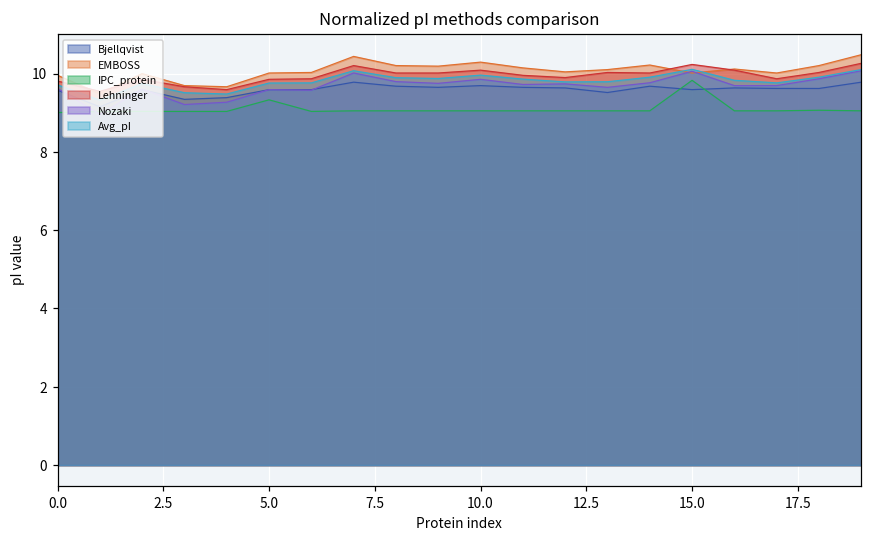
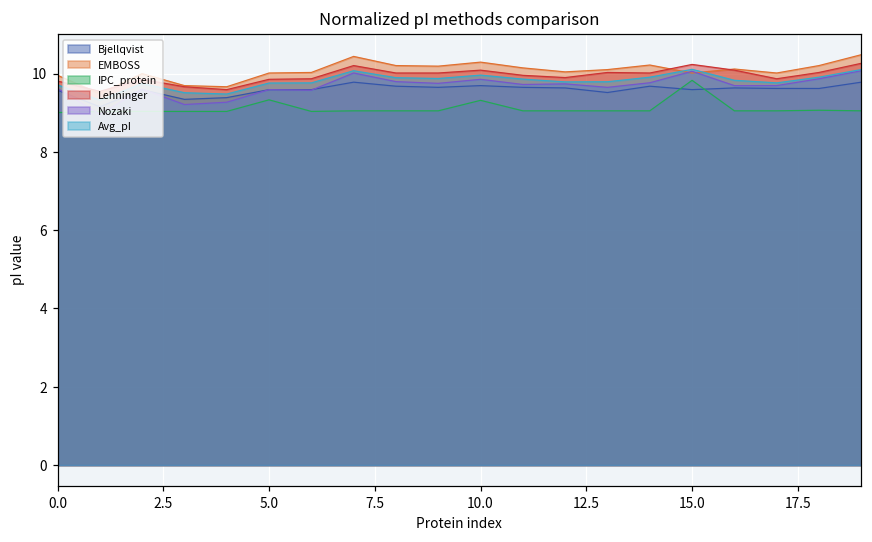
IPC_protein, 10.0: 9.0 -> 9.3
